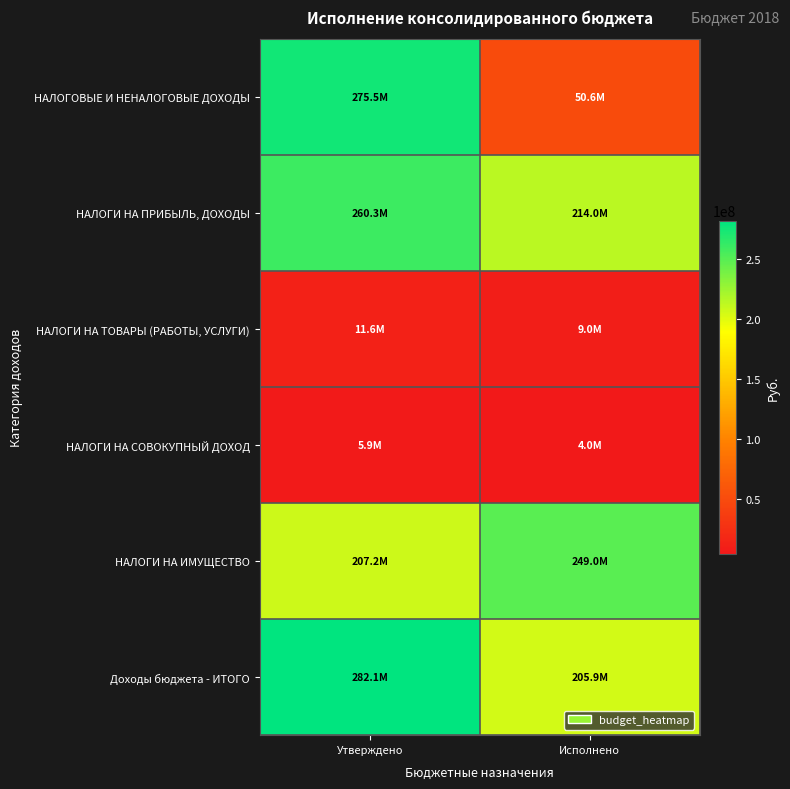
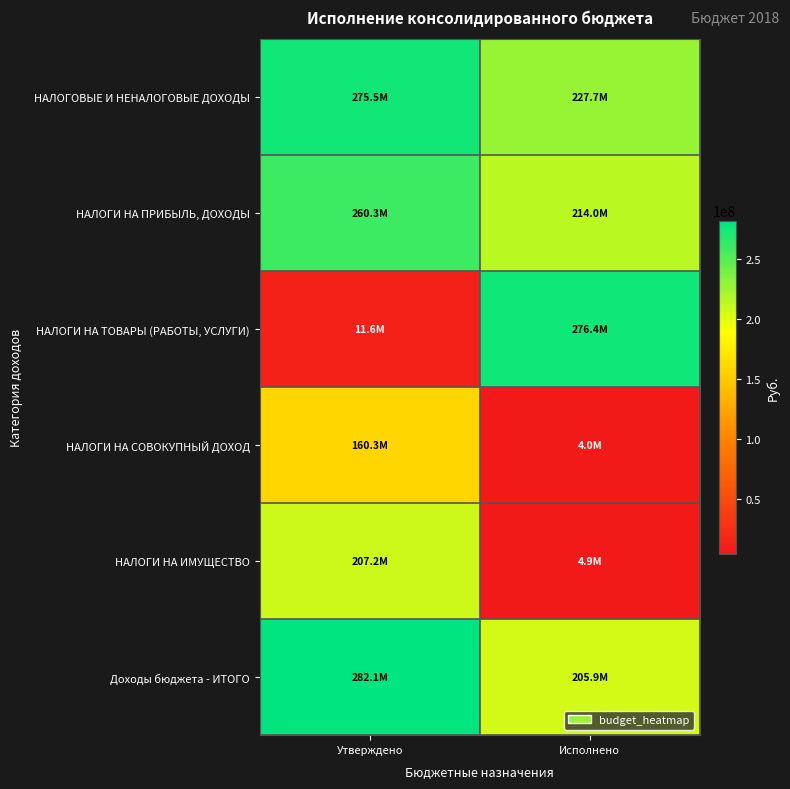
НАЛОГОВЫЕ И НЕНАЛОГОВЫЕ ДОХОДЫ, Исполнено: 50.6M -> 227.7M
НАЛОГИ НА ТОВАРЫ (РАБОТЫ, УСЛУГИ), Исполнено: 9.0M -> 276.4M
НАЛОГИ НА СОВОКУПНЫЙ ДОХОД, Утверждено: 5.9M -> 160.3M
НАЛОГИ НА ИМУЩЕСТВО, Исполнено: 249.0M -> 4.9M
